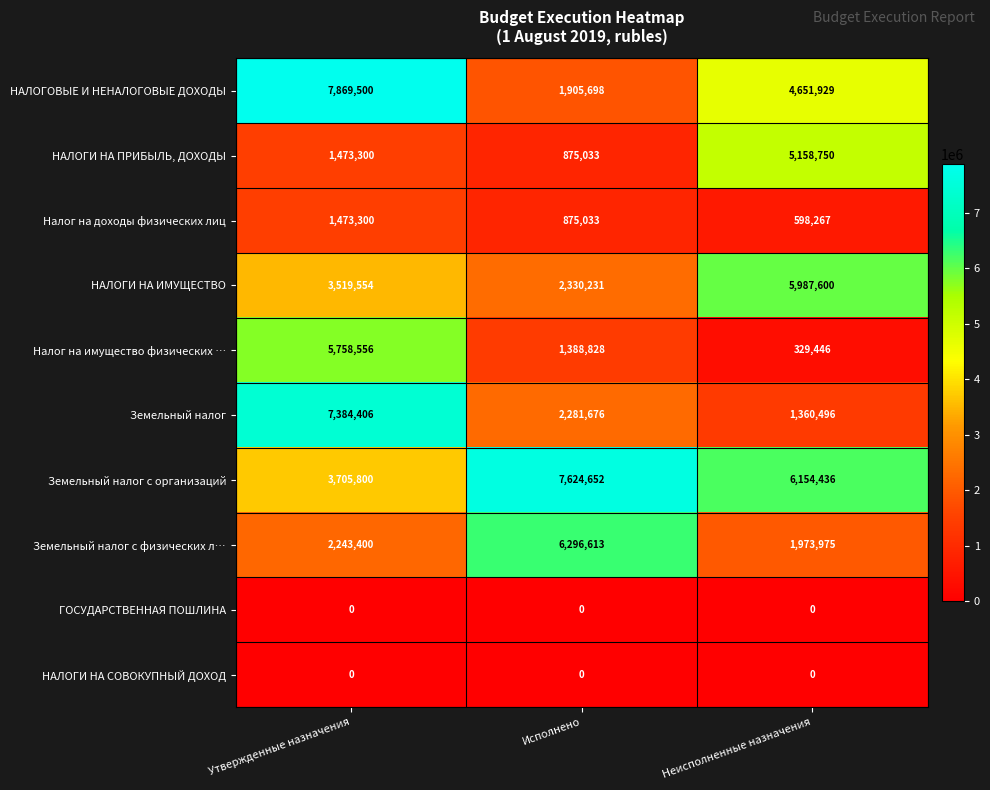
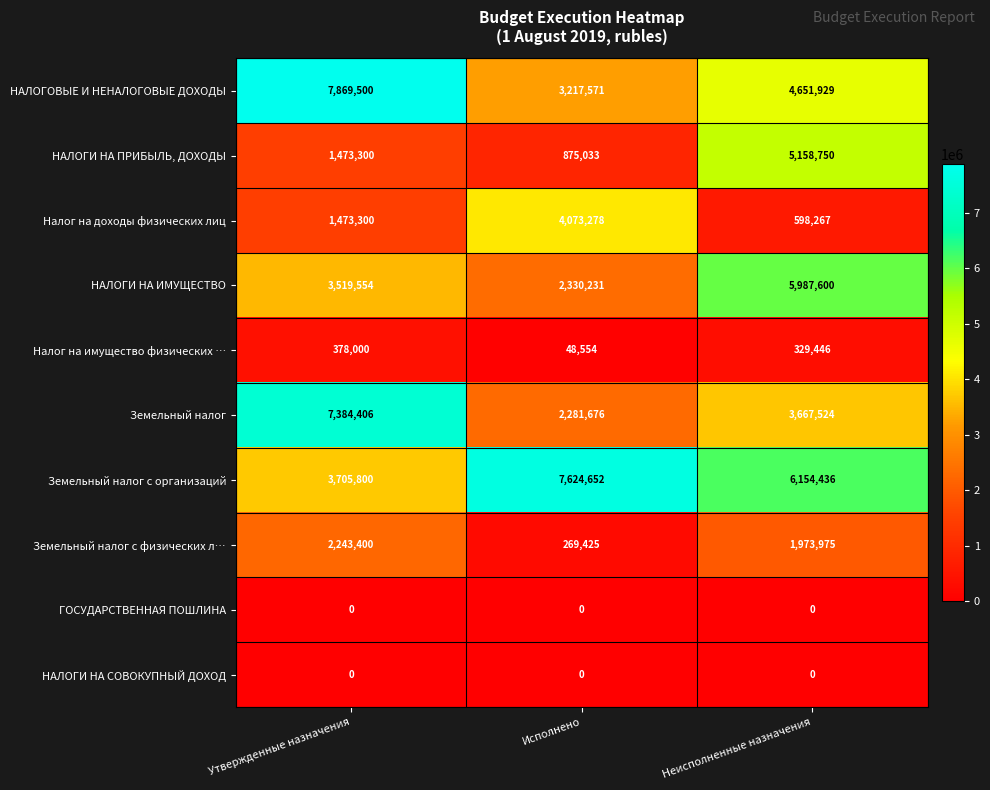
НАЛОГОВЫЕ И НЕНАЛОГОВЫЕ ДОХОДЫ, Исполнено: 1,905,698 -> 3,217,571
Налог на доходы физических лиц, Исполнено: 875,033 -> 4,073,278
Налог на имущество физических …, Утвержденные назначения: 5,758,556 -> 378,000
Налог на имущество физических …, Исполнено: 1,388,828 -> 48,554
Земельный налог, Неисполненные назначения: 1,360,496 -> 3,667,524
Земельный налог с физических л…, Исполнено: 6,296,613 -> 269,425
